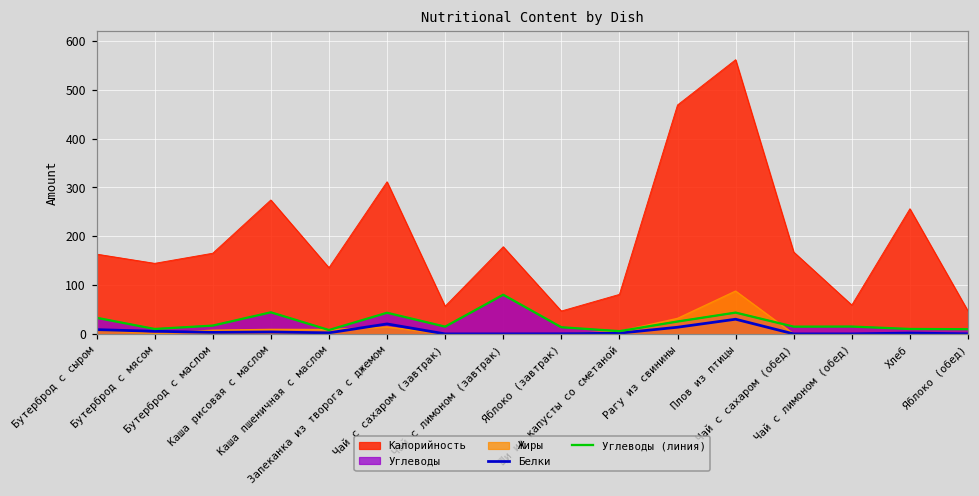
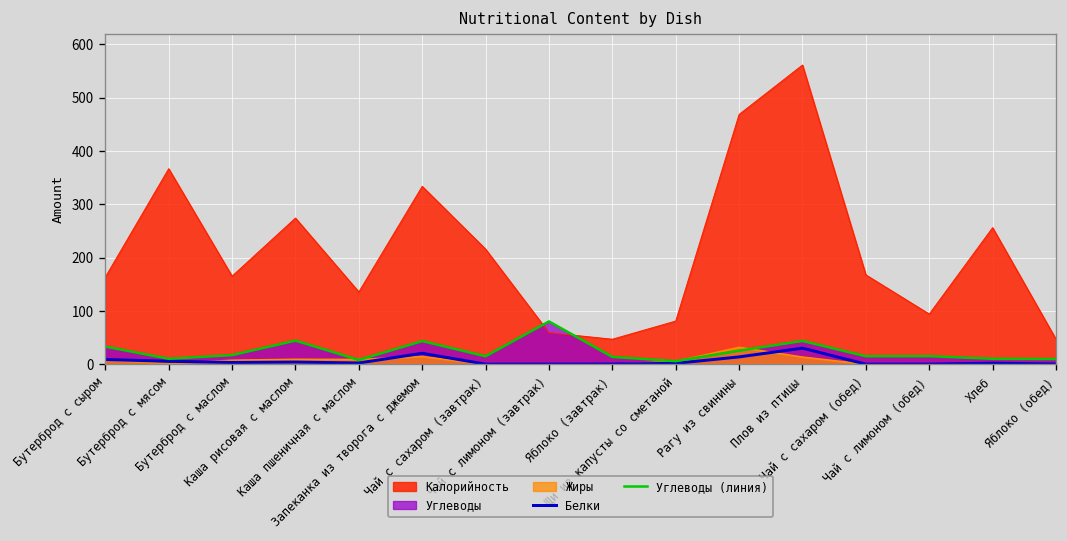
Калорийность, Бутерброд с мясом: 140 -> 370
Калорийность, Запеканка из творога с джемом: 310 -> 330
Калорийность, Чай с сахаром (завтрак): 60 -> 220
Калорийность, Чай с лимоном (завтрак): 180 -> 60
Жиры, Плов из птицы: 90 -> 10
Калорийность, Чай с лимоном (обед): 60 -> 90
